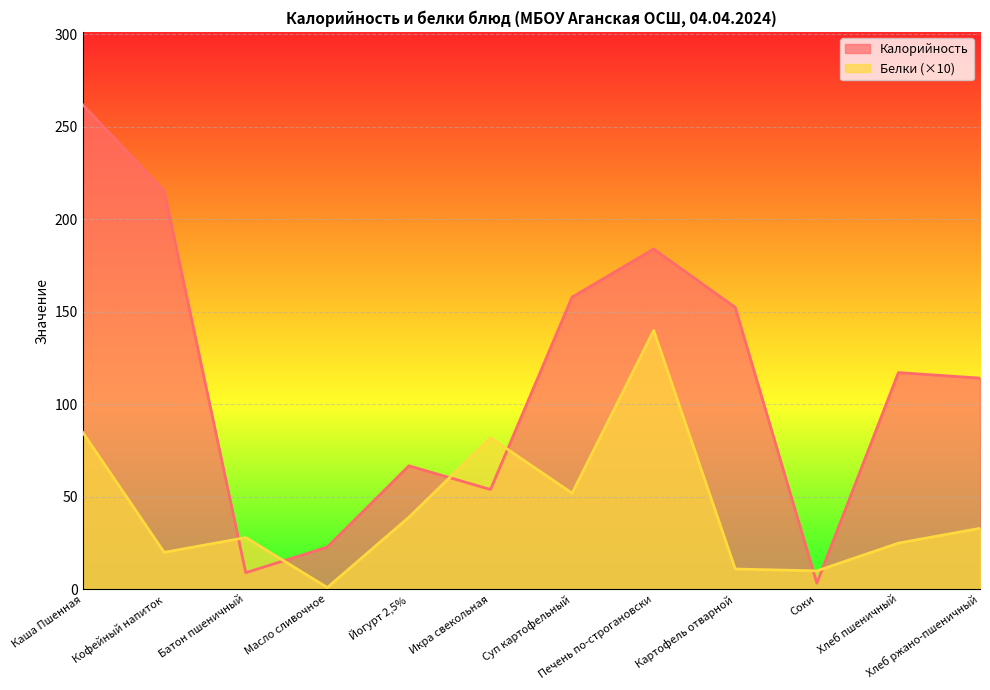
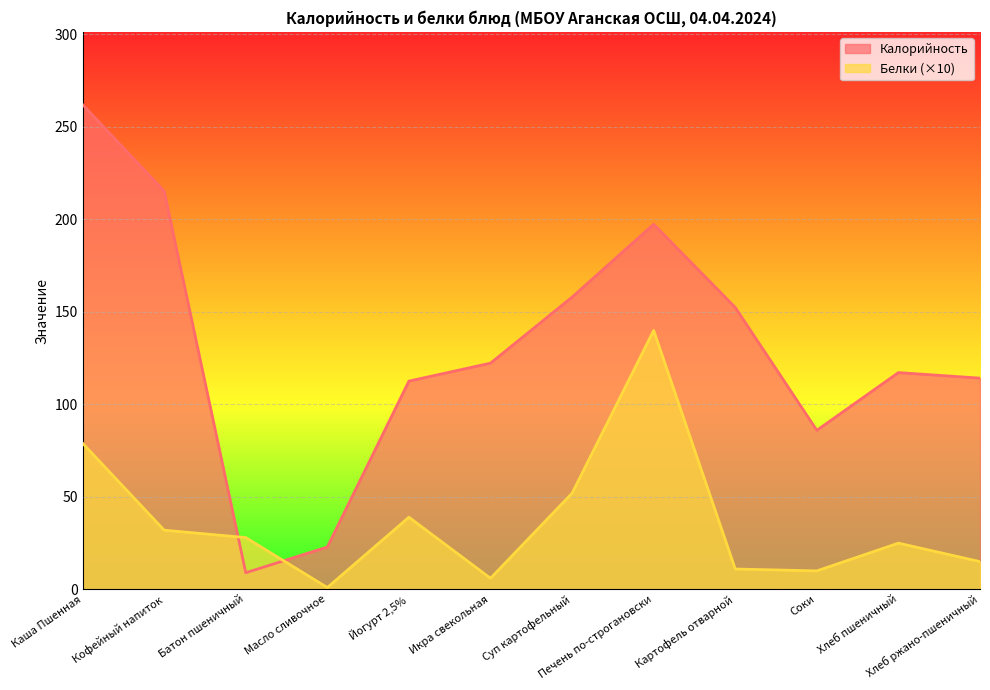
Белки (×10), Каша Пшенная: 85 -> 79
Белки (×10), Кофейный напиток: 20 -> 32
Калорийность, Йогурт 2,5%: 67 -> 113
Калорийность, Икра свекольная: 54 -> 122
Белки (×10), Икра свекольная: 82 -> 6
Калорийность, Печень по-строгановски: 184 -> 197
Калорийность, Соки: 3 -> 86
Белки (×10), Хлеб ржано-пшеничный: 33 -> 15
